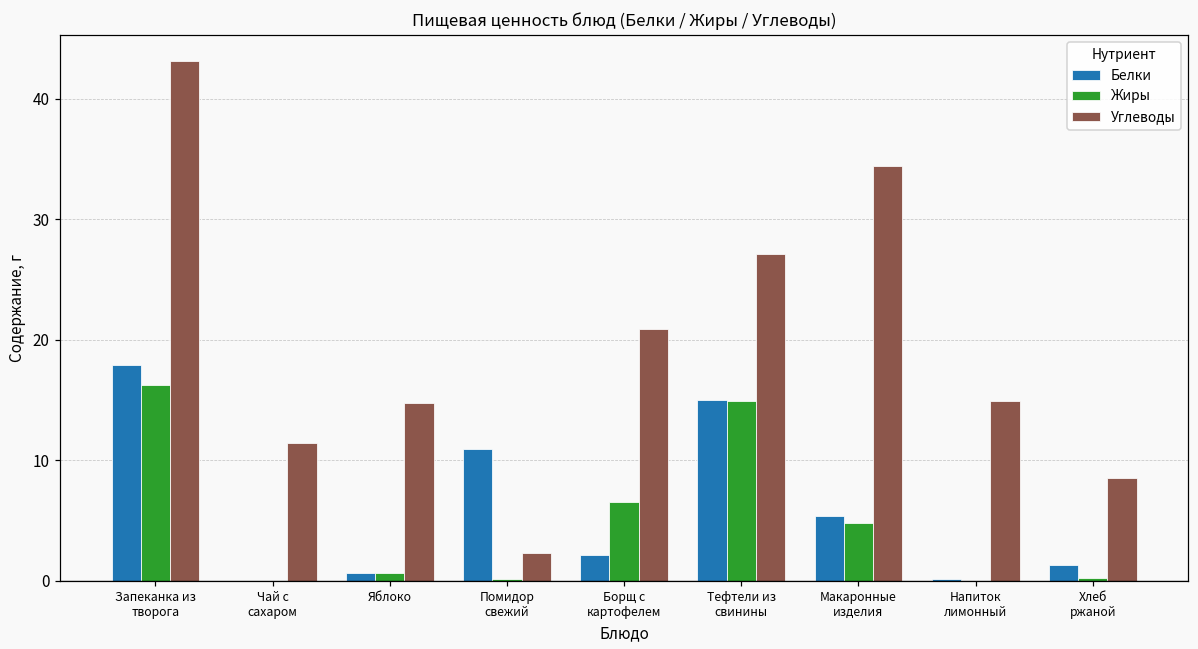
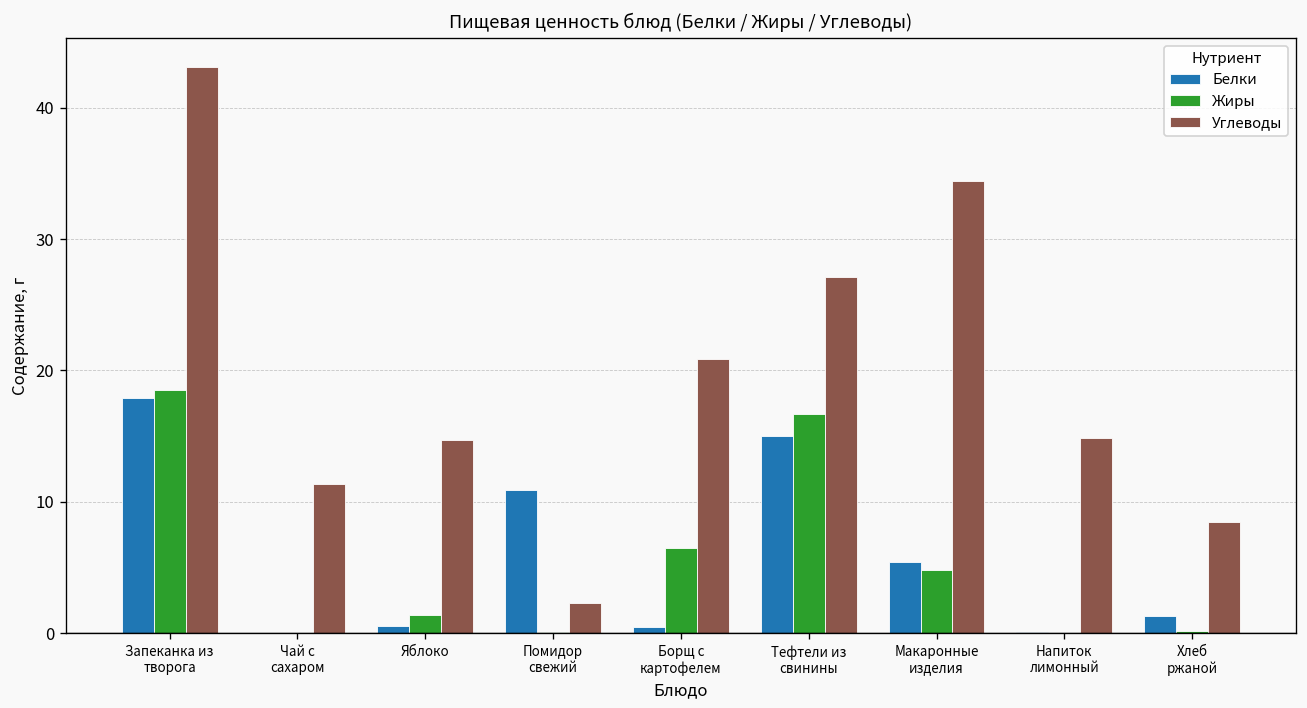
Жиры, Запеканка из творога: 16.2 -> 18.5
Жиры, Яблоко: 0.6 -> 1.4
Белки, Борщ с картофелем: 2.1 -> 0.5
Жиры, Тефтели из свинины: 14.9 -> 16.7
